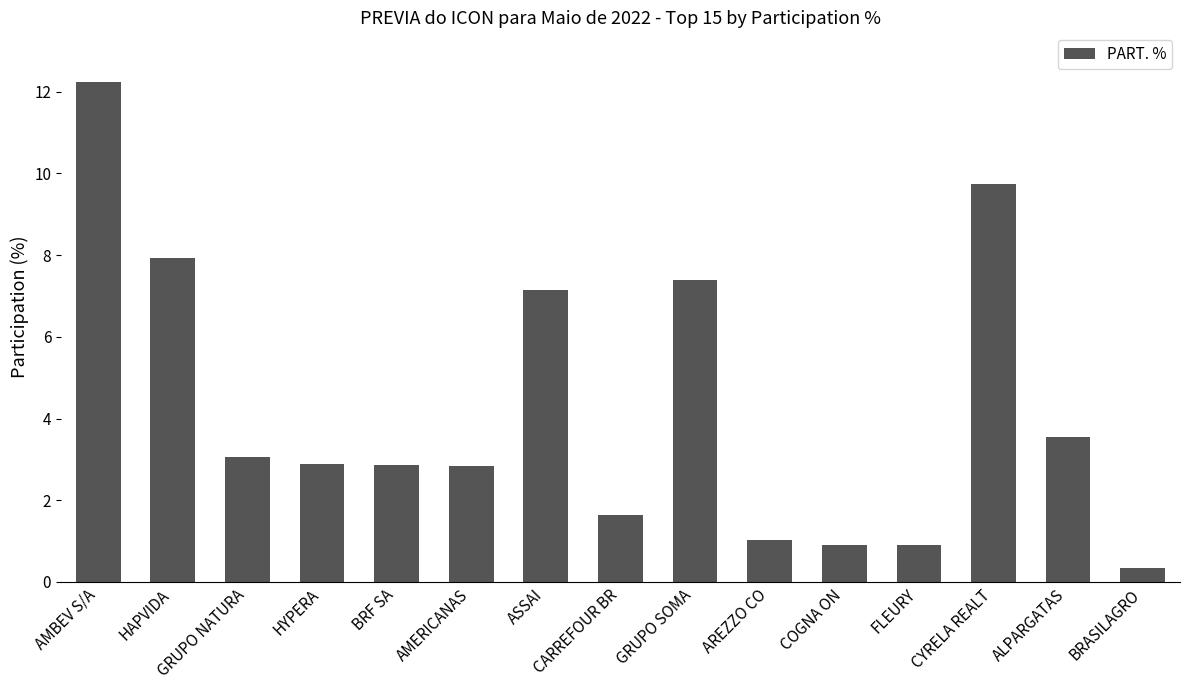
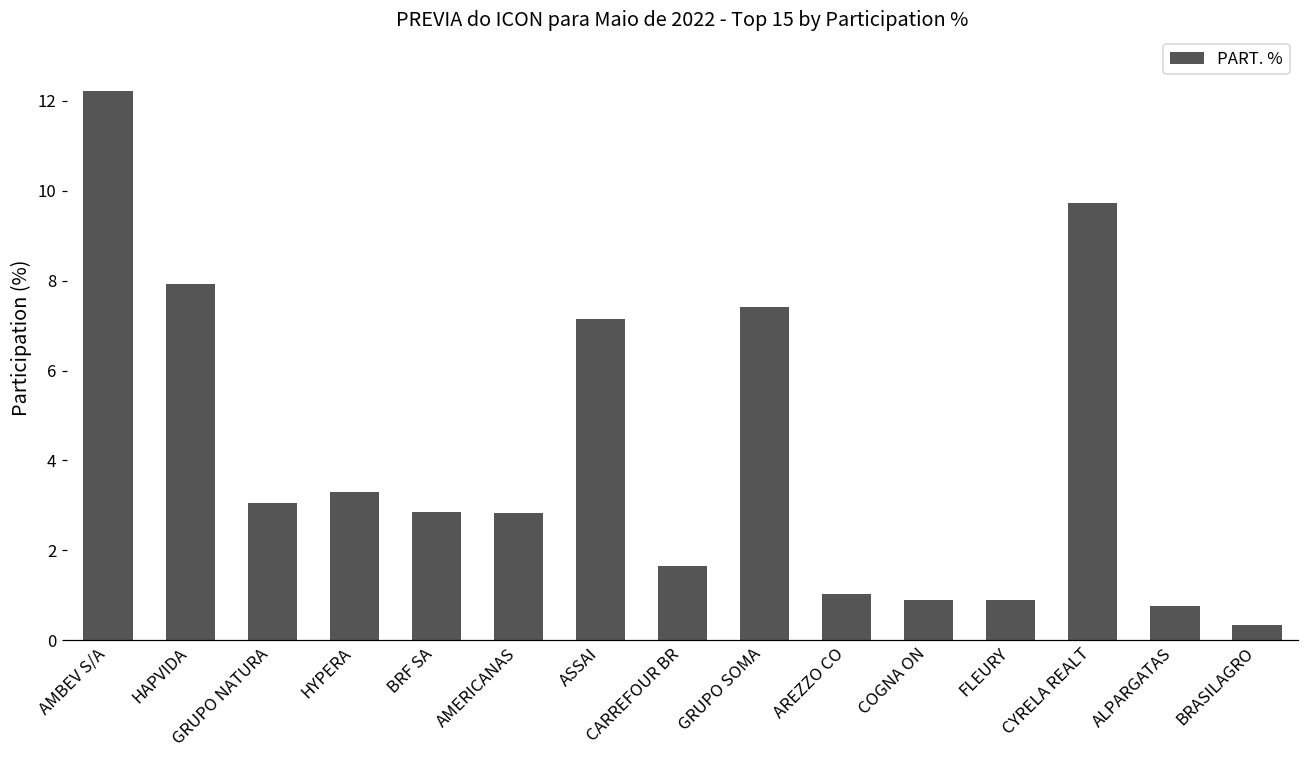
HYPERA: 2.9 -> 3.3
ALPARGATAS: 3.6 -> 0.8
